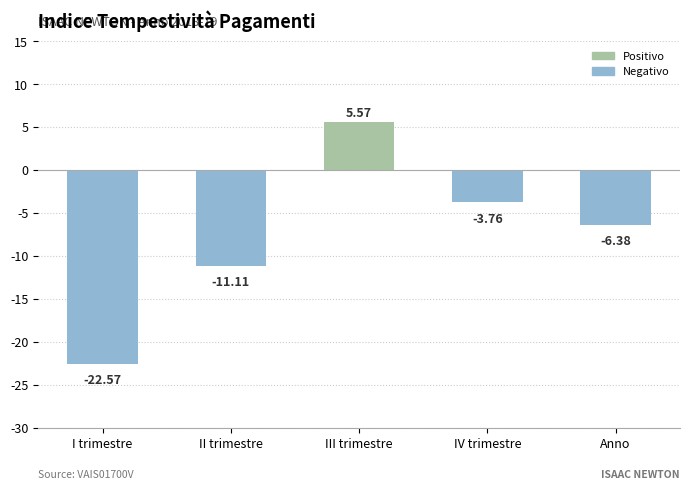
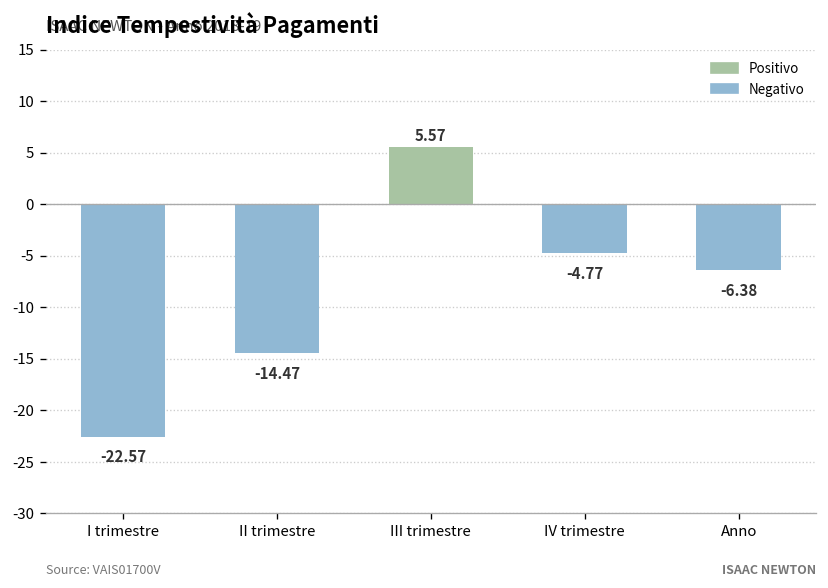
II trimestre: -11.11 -> -14.47
IV trimestre: -3.76 -> -4.77
